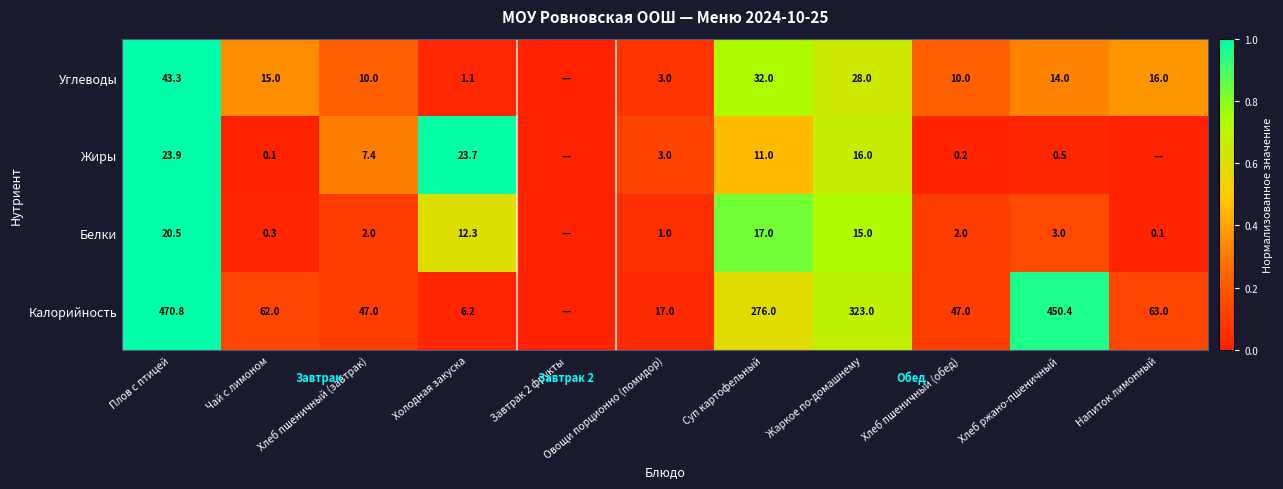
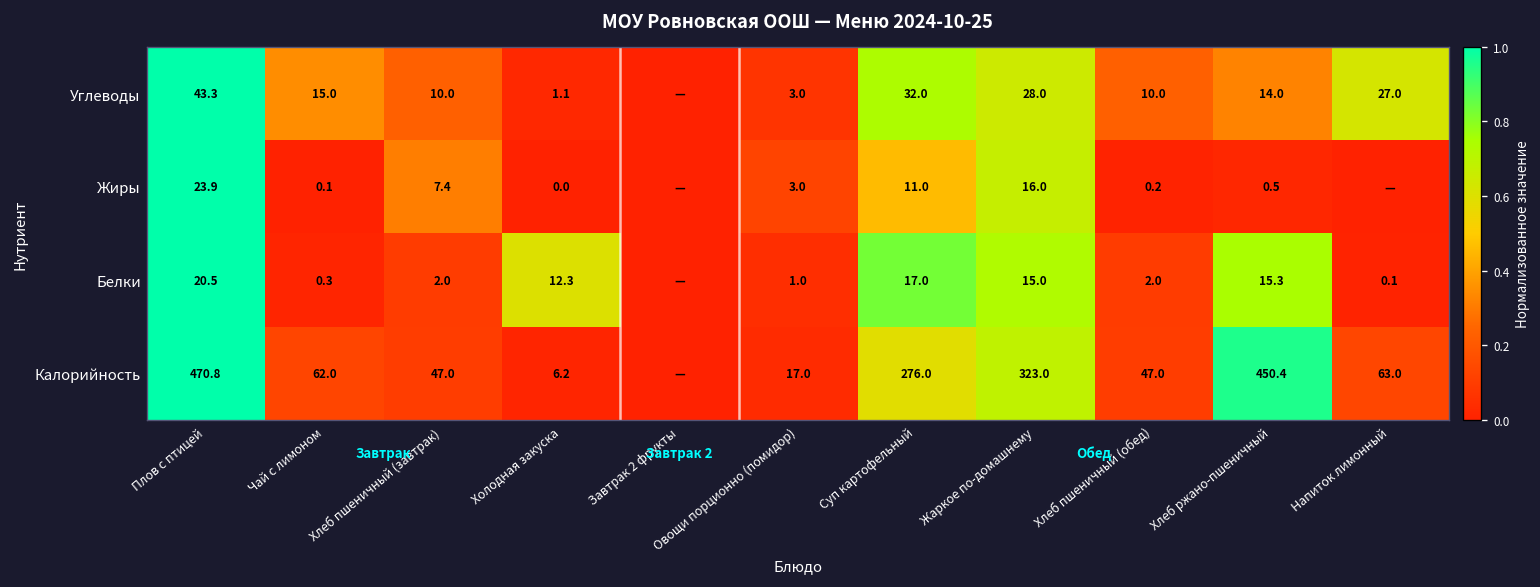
Углеводы, Напиток лимонный: 16.0 -> 27.0
Жиры, Холодная закуска: 23.7 -> 0.0
Белки, Хлеб ржано-пшеничный: 3.0 -> 15.3
